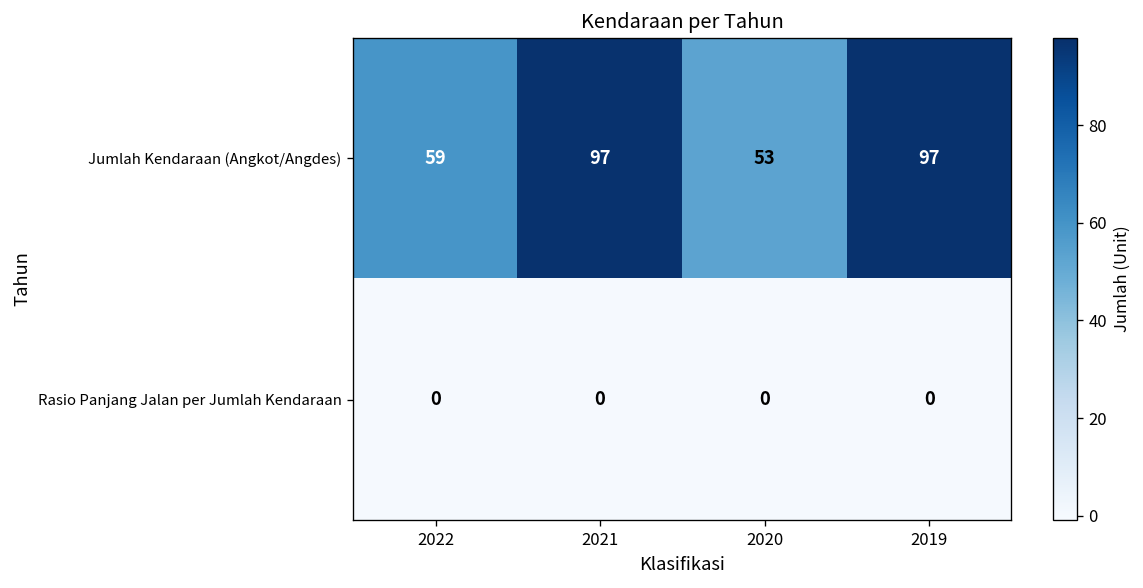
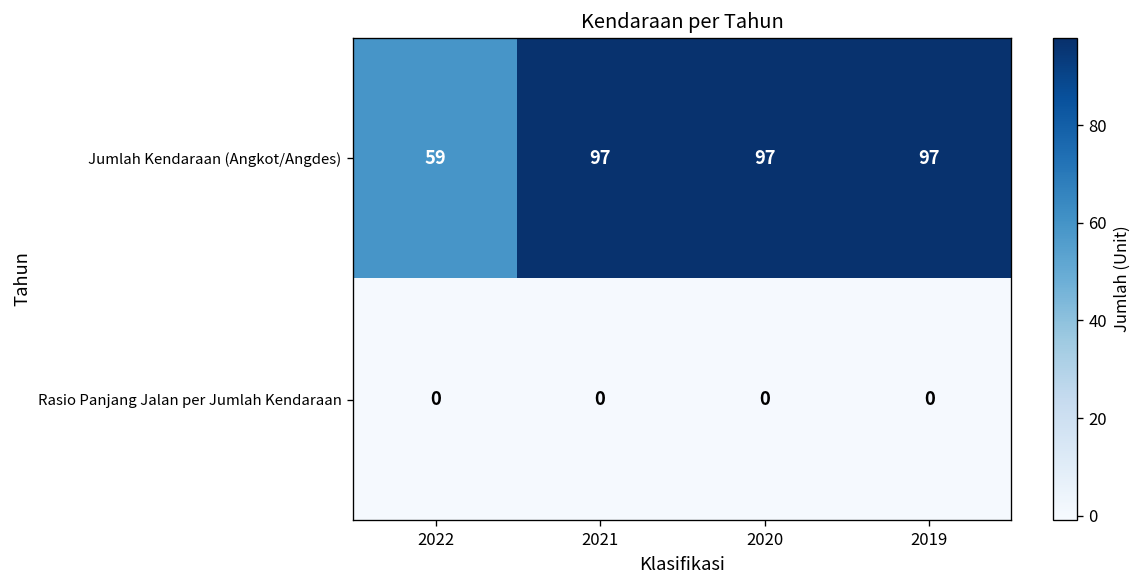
Jumlah Kendaraan (Angkot/Angdes), 2020: 53 -> 97
